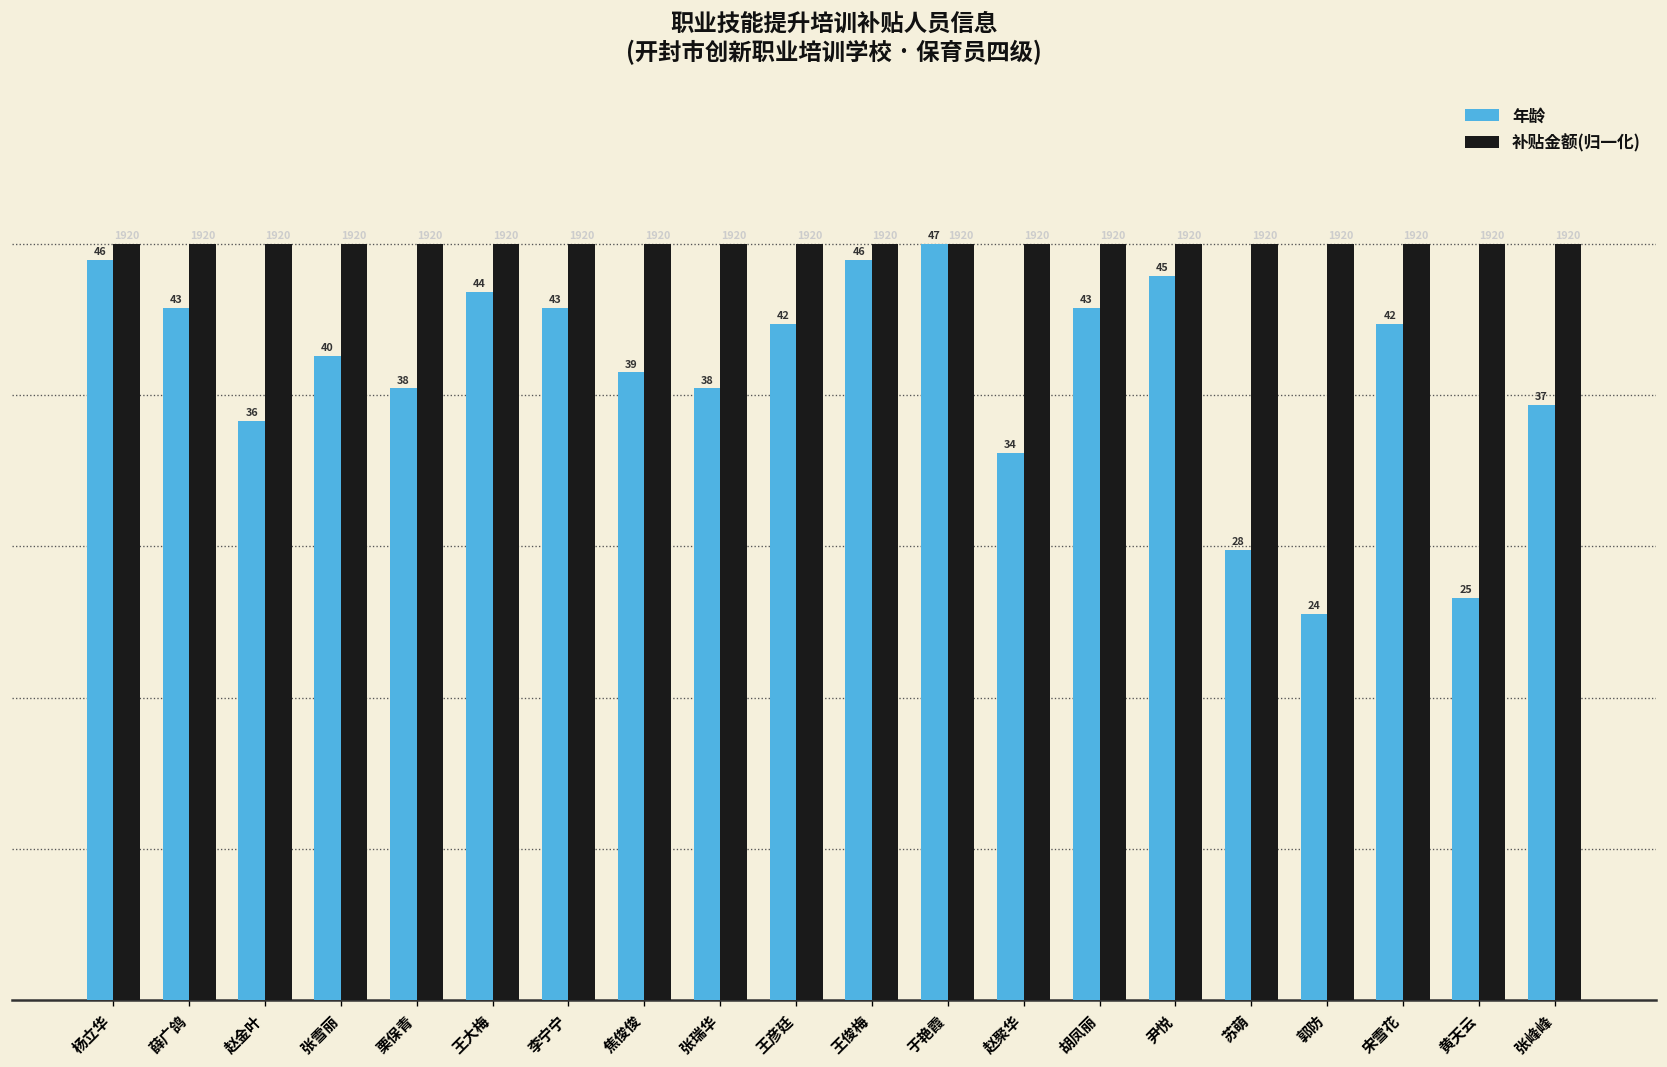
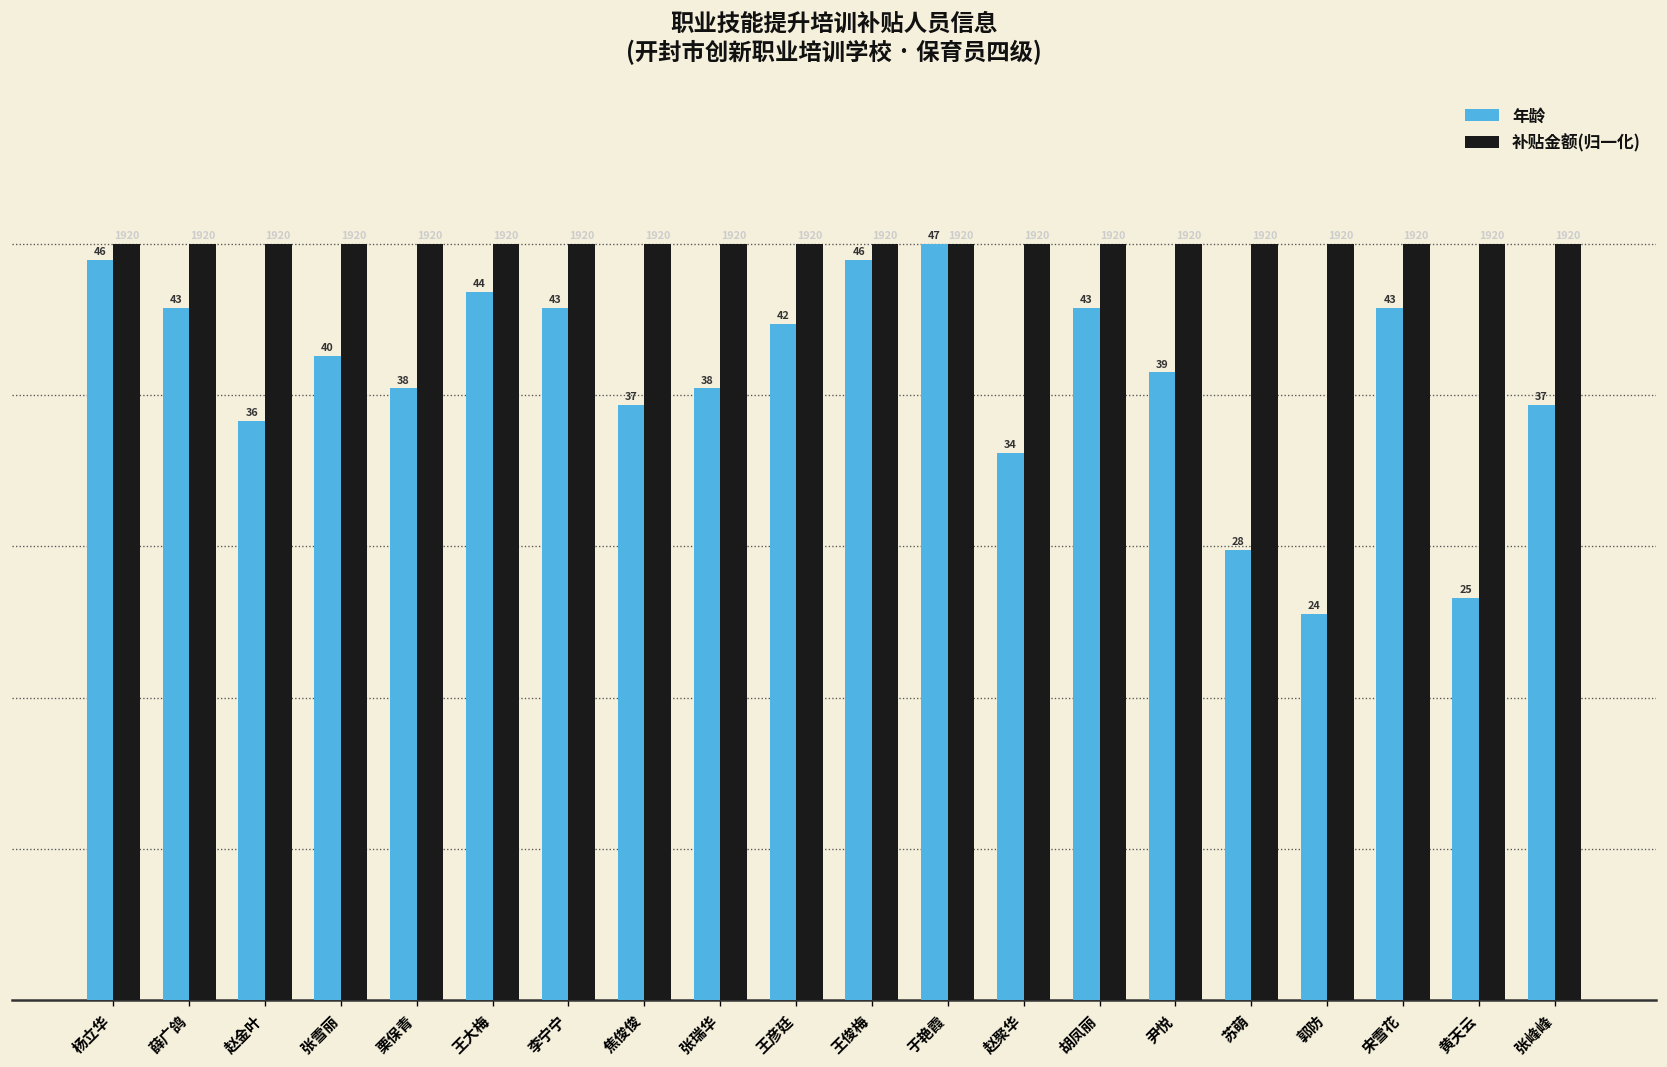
年龄, 焦俊俊: 39 -> 37
年龄, 尹悦: 45 -> 39
年龄, 宋雪花: 42 -> 43
